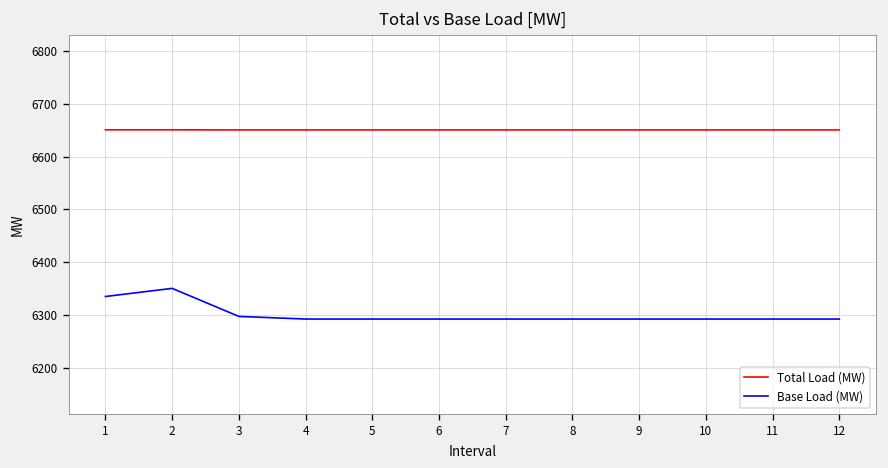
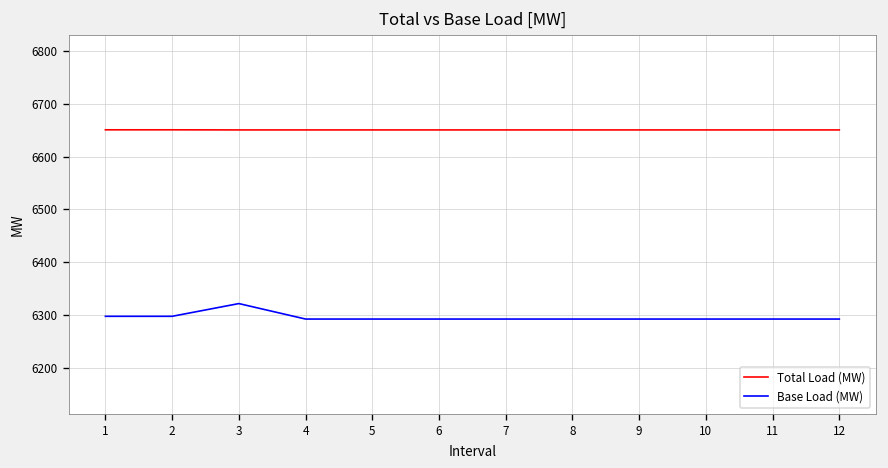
Base Load (MW), 1: 6340 -> 6300
Base Load (MW), 2: 6350 -> 6300
Base Load (MW), 3: 6300 -> 6320
